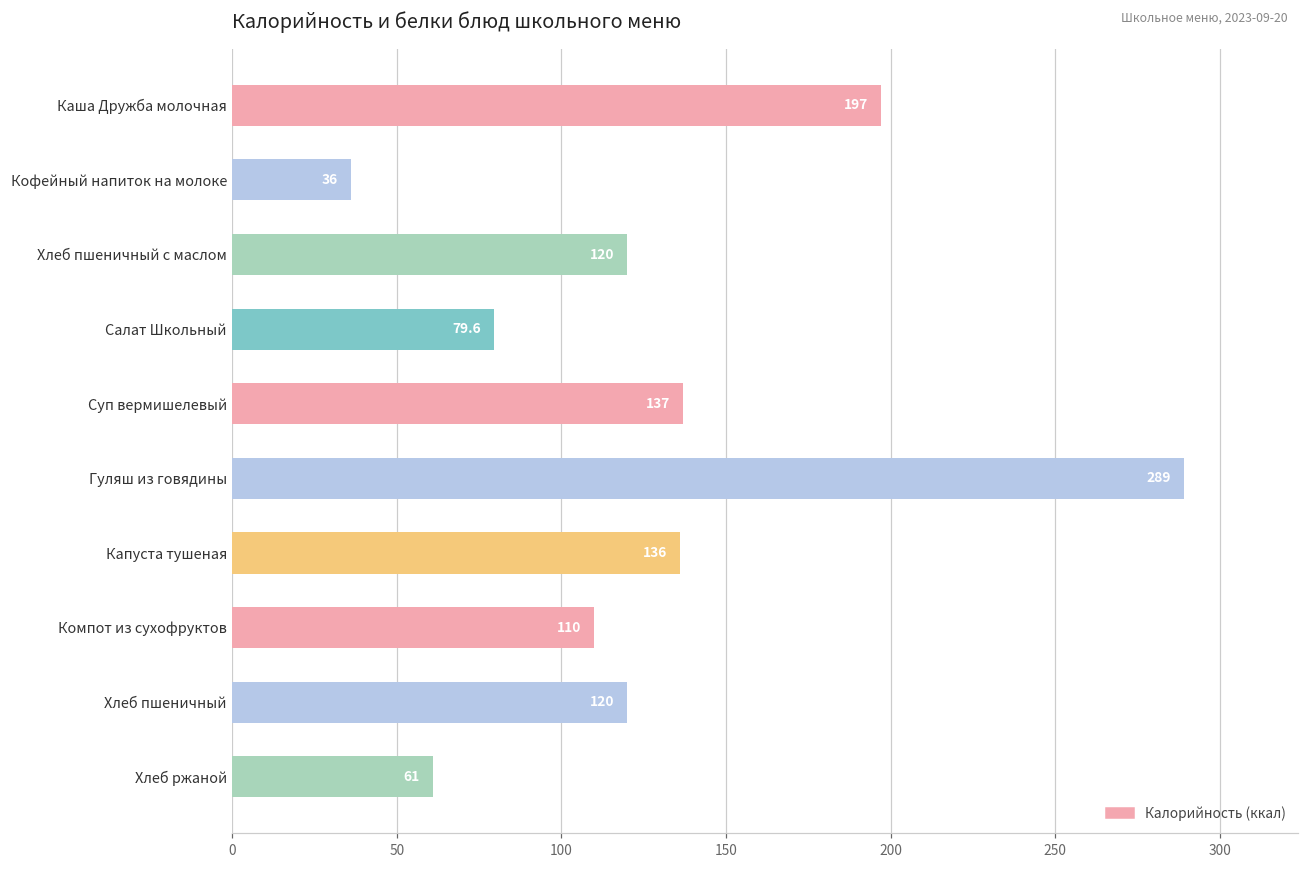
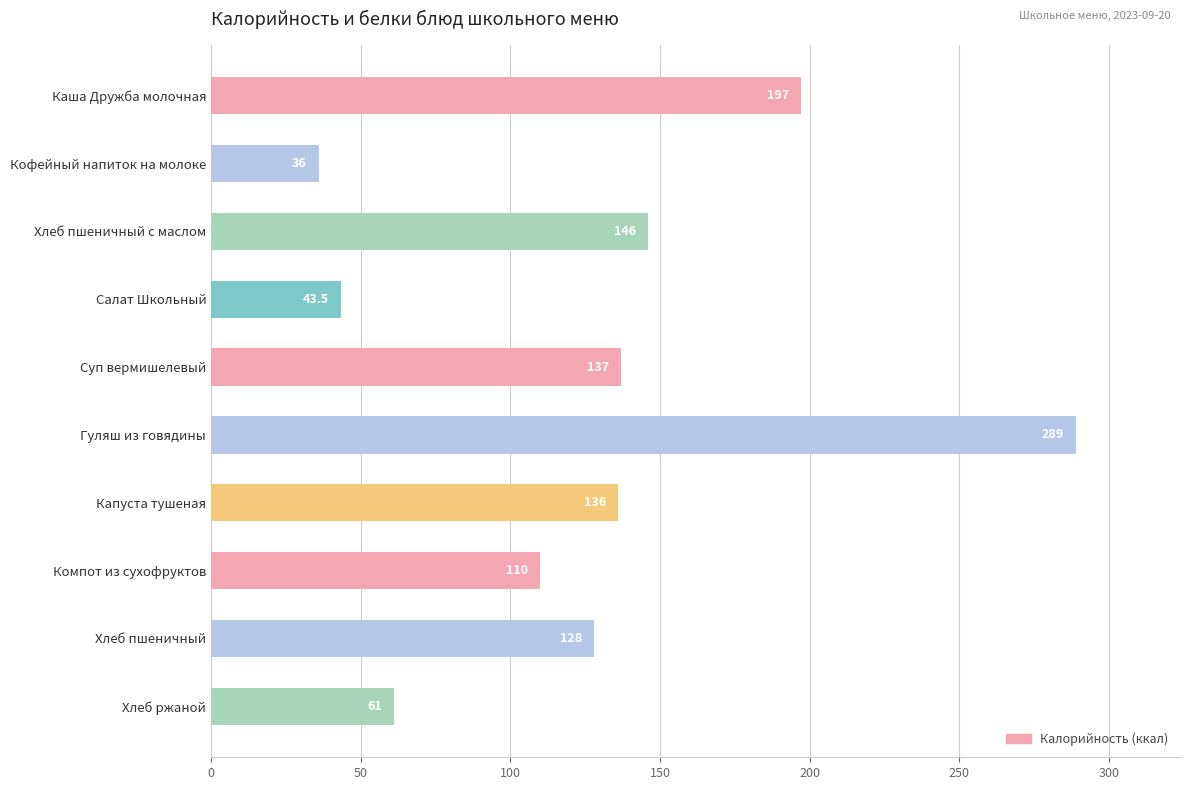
Хлеб пшеничный с маслом: 120 -> 146
Салат Школьный: 79.6 -> 43.5
Хлеб пшеничный: 120 -> 128
